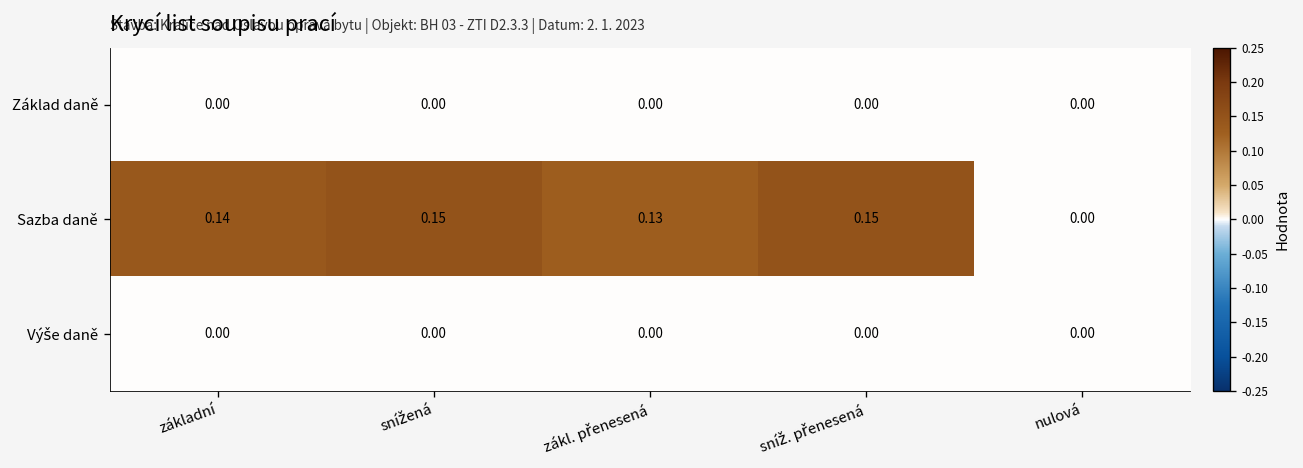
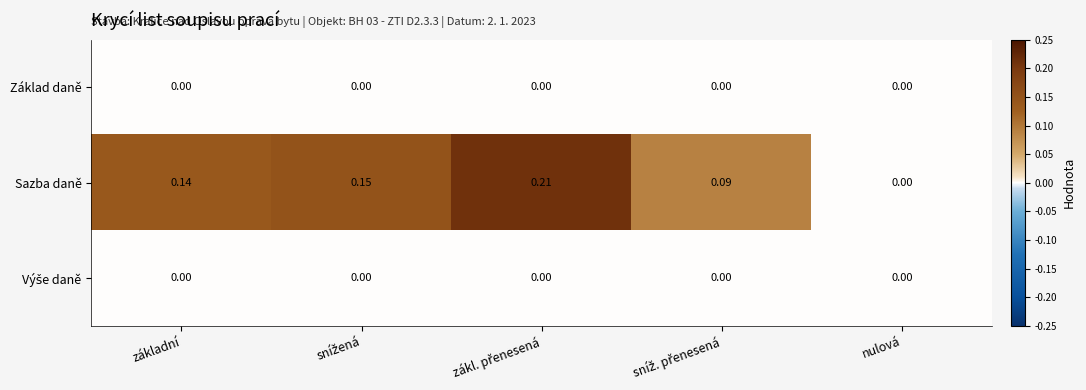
Sazba daně, zákl. přenesená: 0.13 -> 0.21
Sazba daně, sníž. přenesená: 0.15 -> 0.09
